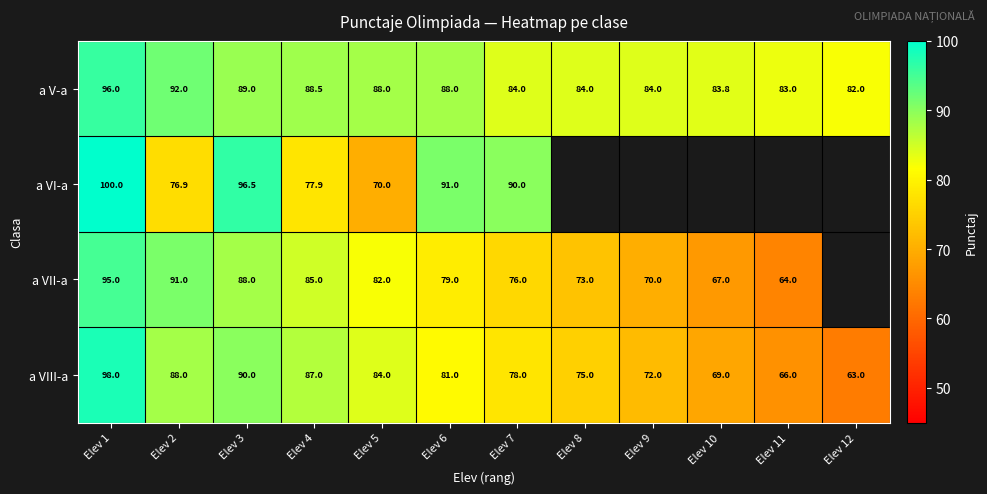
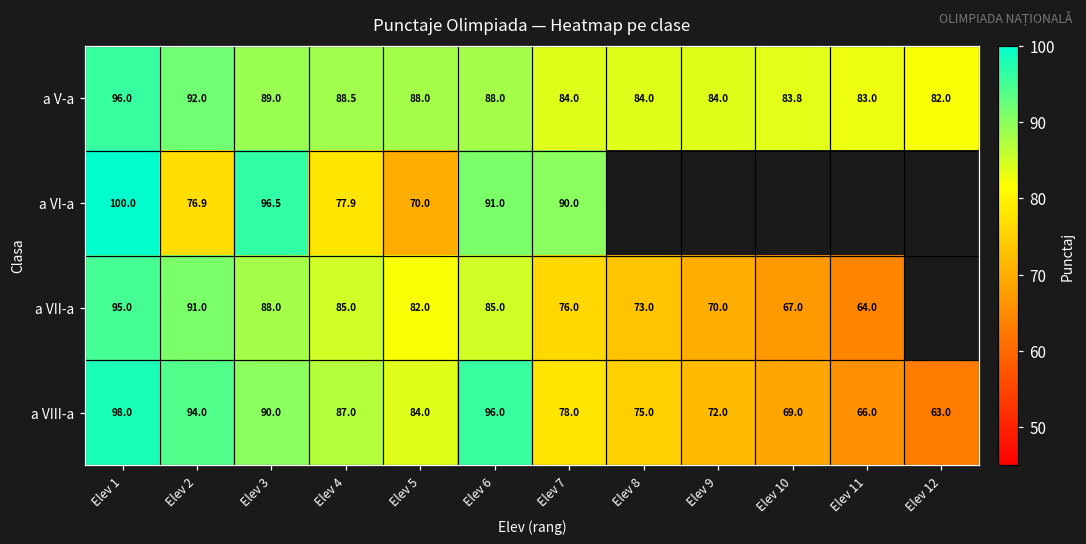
a VII-a, Elev 6: 79.0 -> 85.0
a VIII-a, Elev 2: 88.0 -> 94.0
a VIII-a, Elev 6: 81.0 -> 96.0
